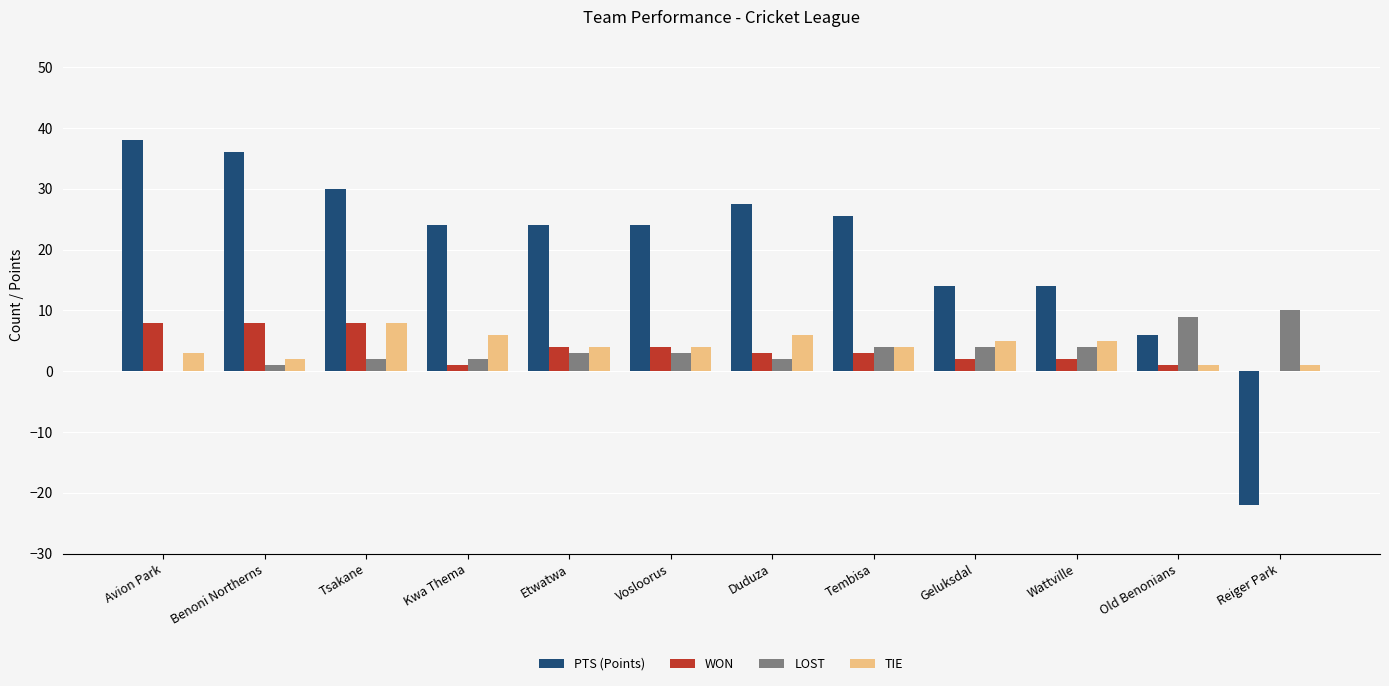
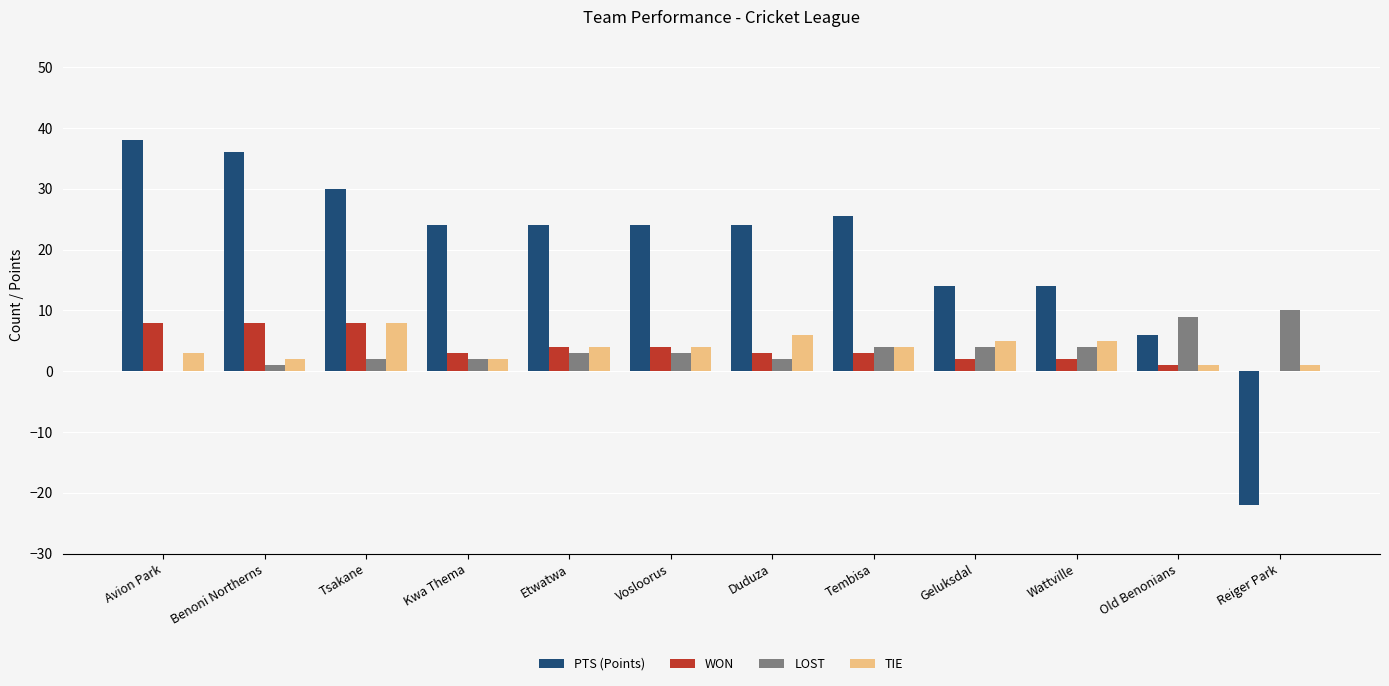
WON, Kwa Thema: 1 -> 3
TIE, Kwa Thema: 6 -> 2
PTS (Points), Duduza: 28 -> 24
